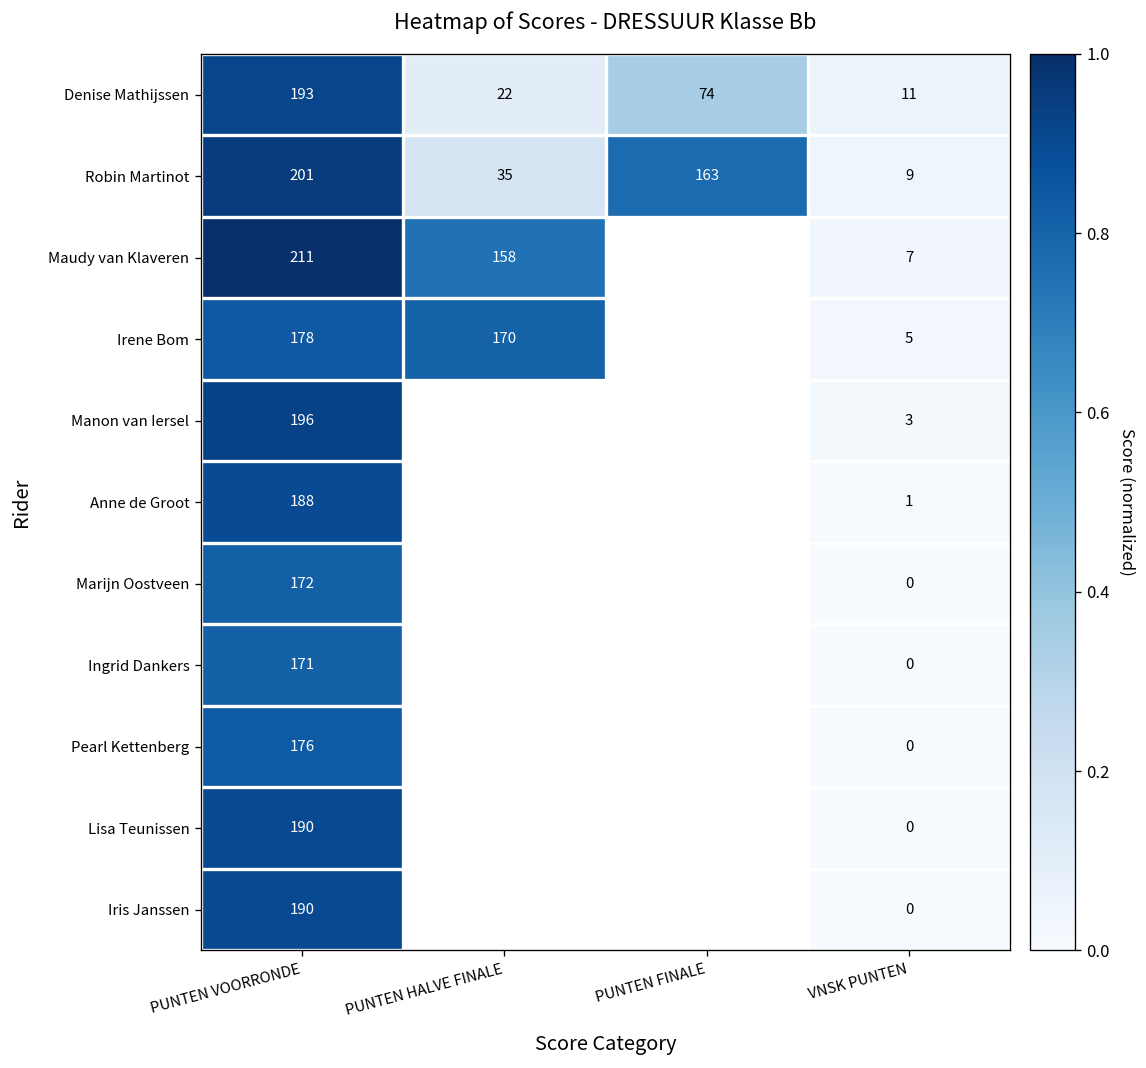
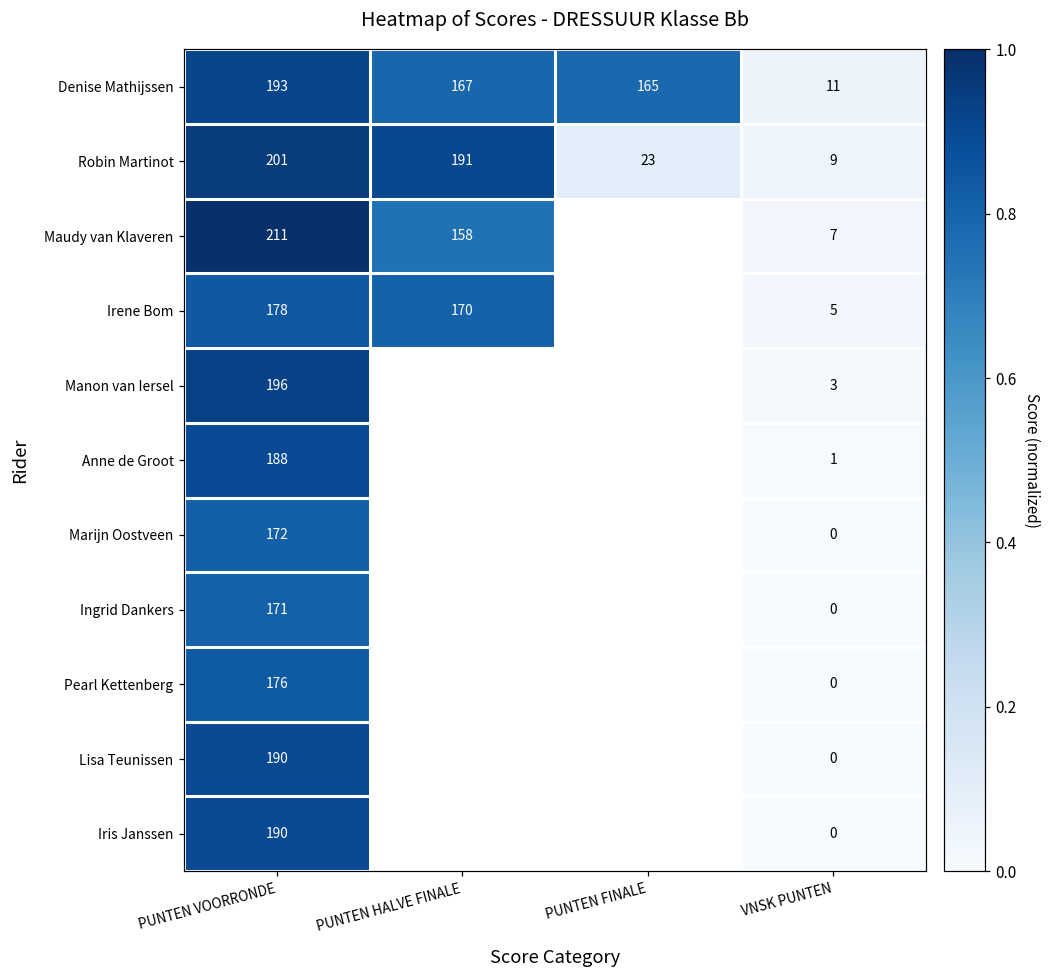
Denise Mathijssen, PUNTEN HALVE FINALE: 22 -> 167
Denise Mathijssen, PUNTEN FINALE: 74 -> 165
Robin Martinot, PUNTEN HALVE FINALE: 35 -> 191
Robin Martinot, PUNTEN FINALE: 163 -> 23
